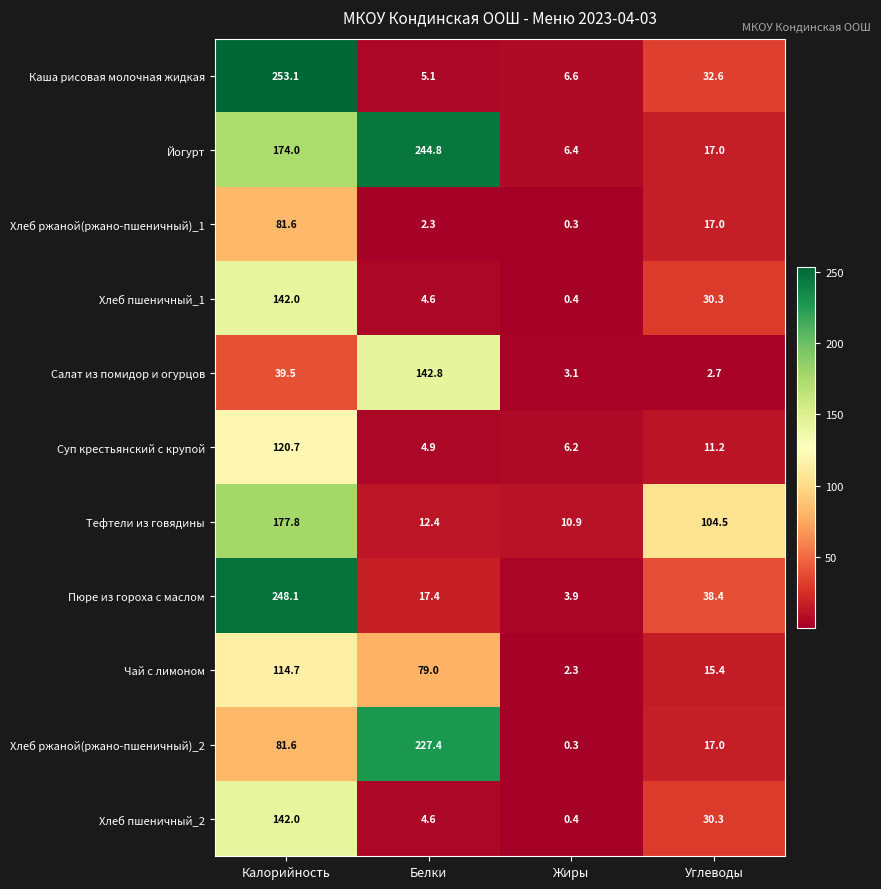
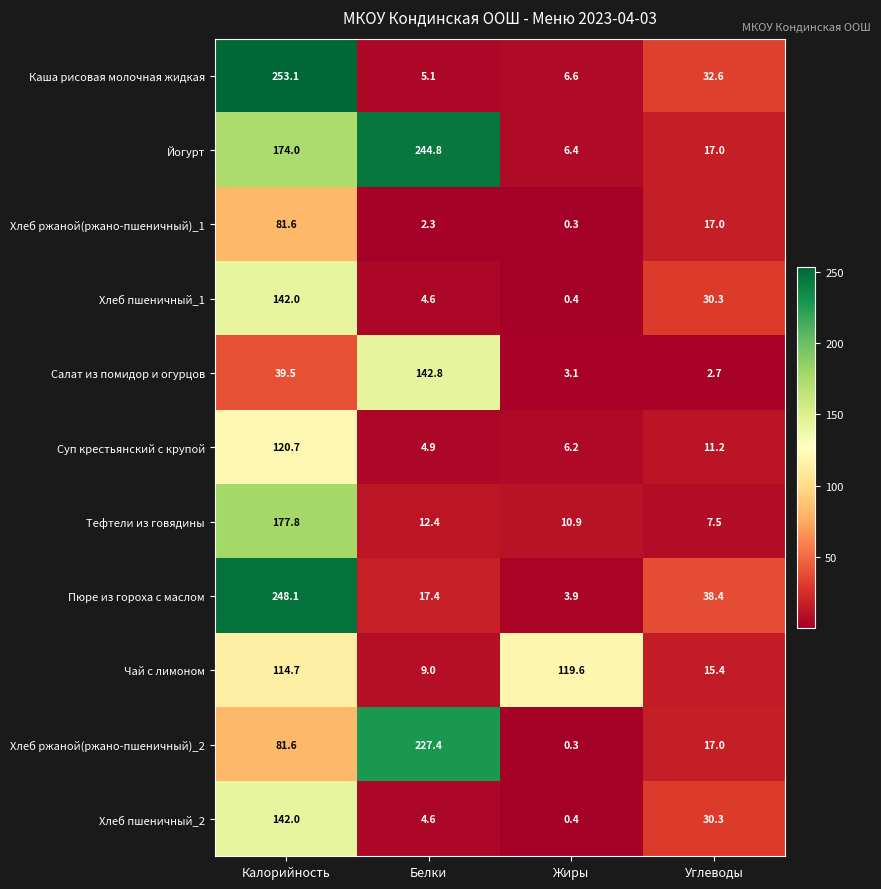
Тефтели из говядины, Углеводы: 104.5 -> 7.5
Чай с лимоном, Белки: 79.0 -> 9.0
Чай с лимоном, Жиры: 2.3 -> 119.6
